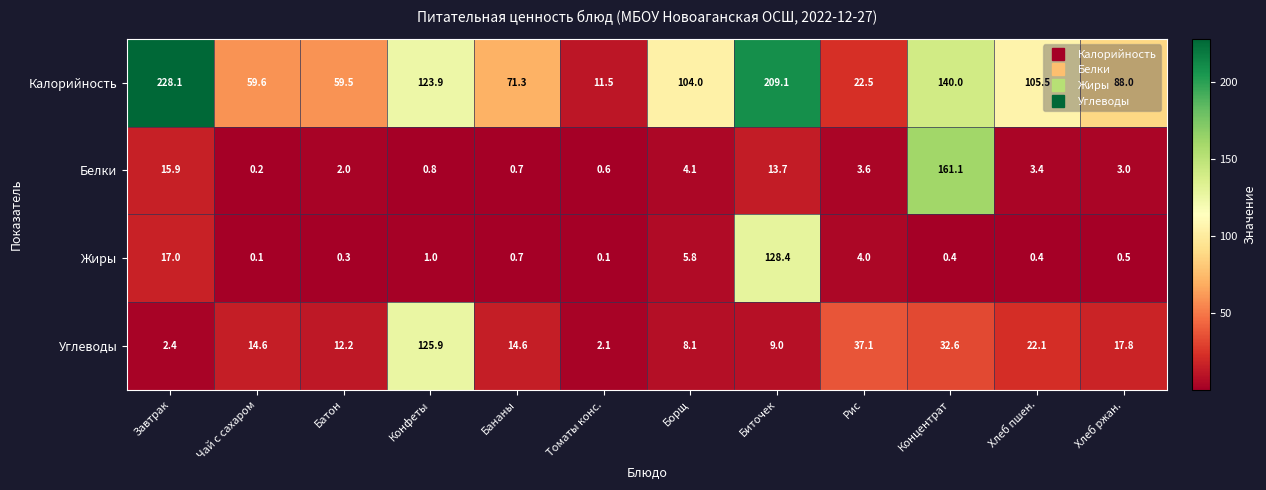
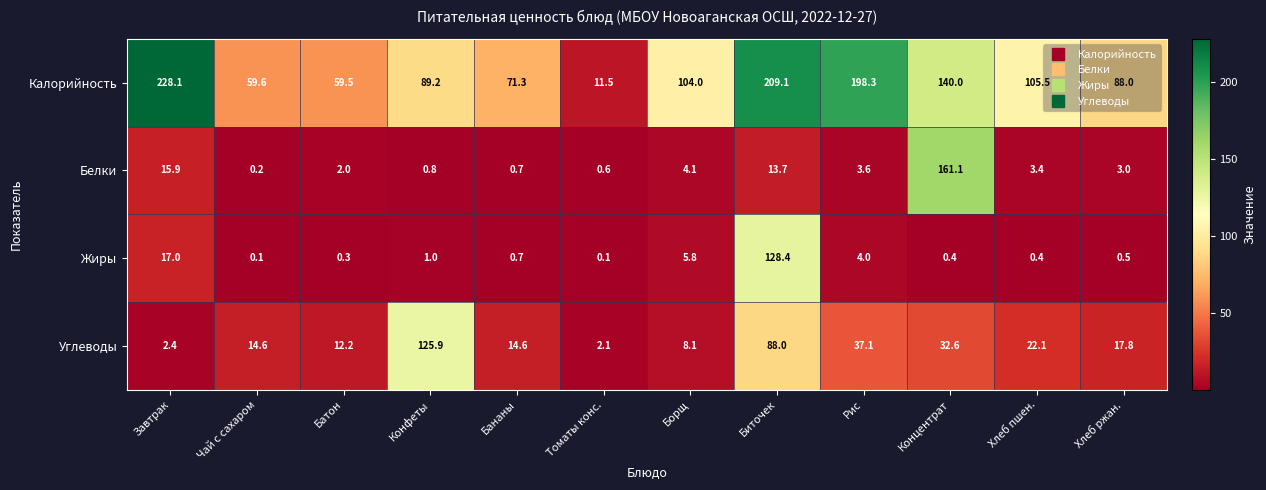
Калорийность, Конфеты: 123.9 -> 89.2
Калорийность, Рис: 22.5 -> 198.3
Углеводы, Биточек: 9.0 -> 88.0
